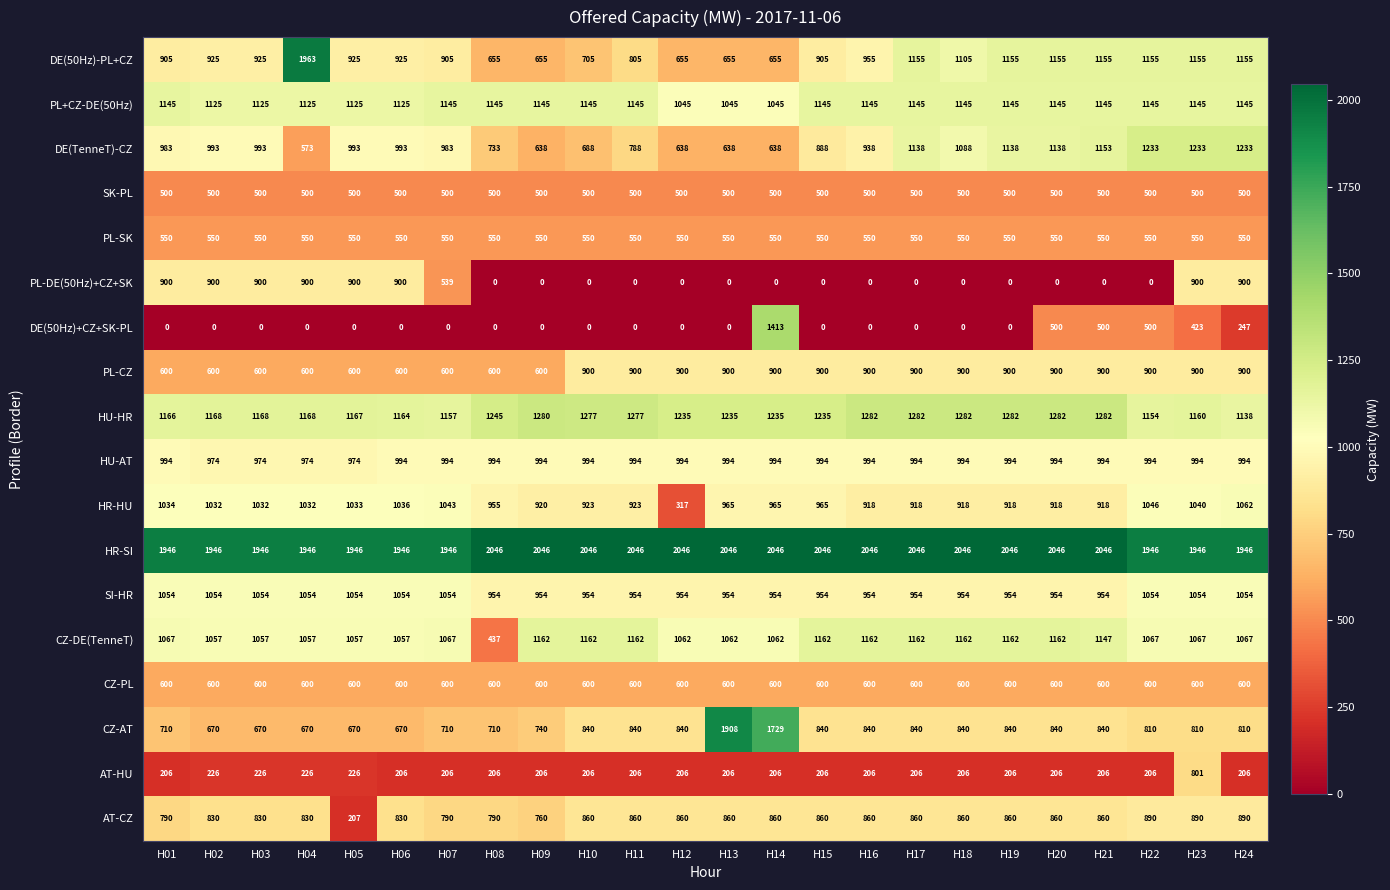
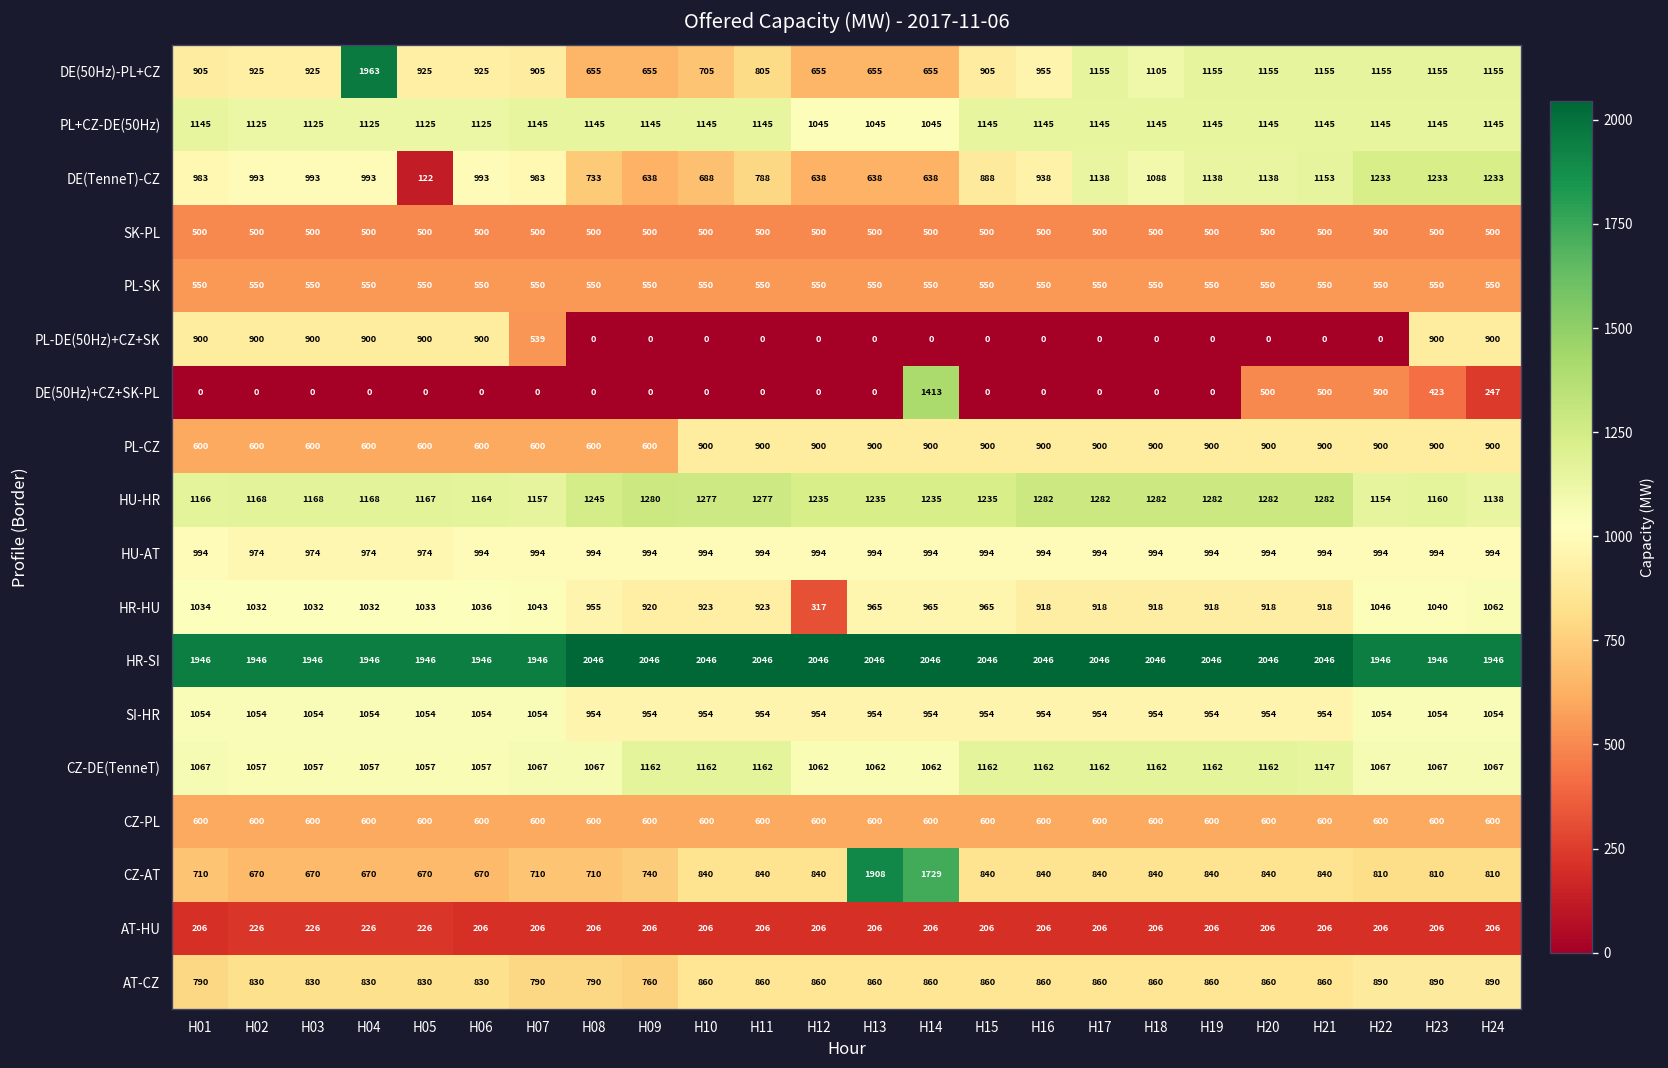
DE(TenneT)-CZ, H04: 573 -> 993
DE(TenneT)-CZ, H05: 993 -> 122
CZ-DE(TenneT), H08: 437 -> 1067
AT-HU, H23: 801 -> 206
AT-CZ, H05: 207 -> 830
